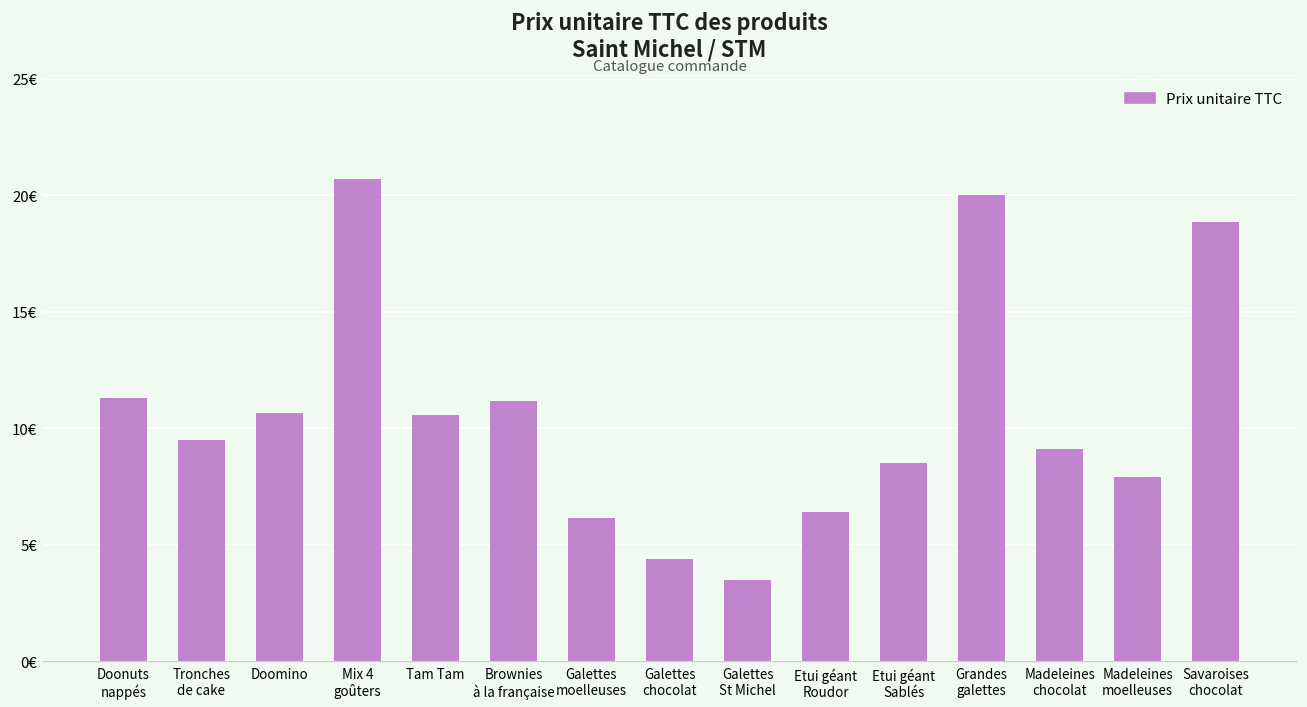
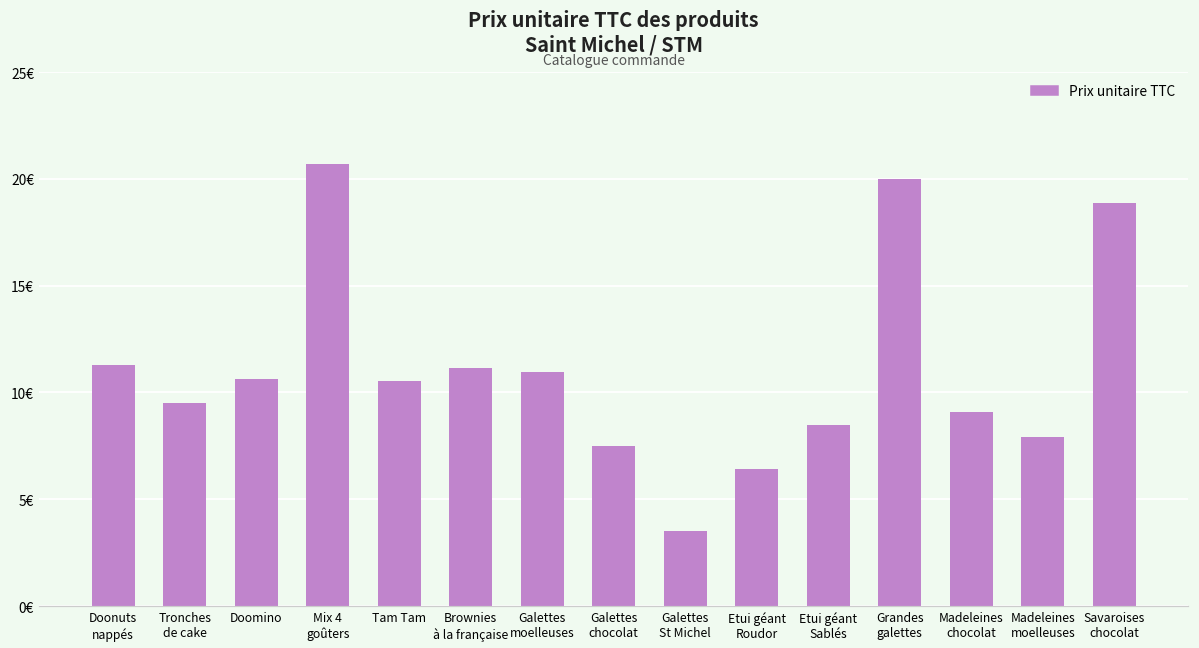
Galettes moelleuses: 6.1€ -> 11.0€
Galettes chocolat: 4.4€ -> 7.5€
